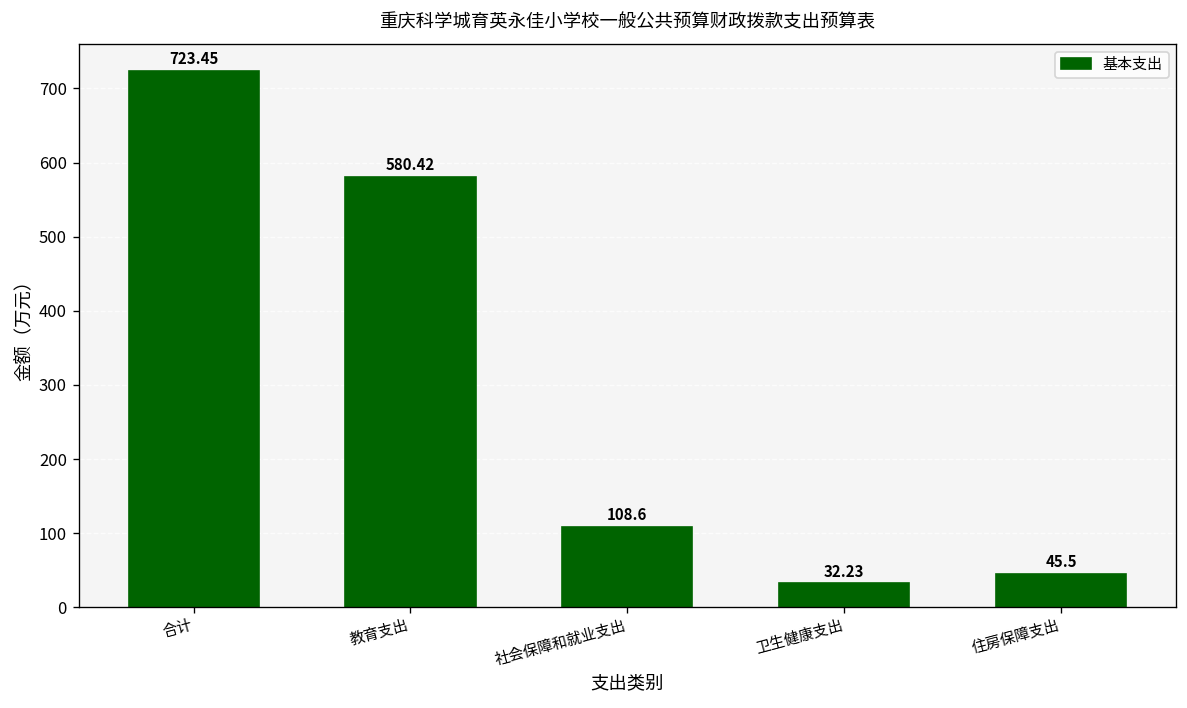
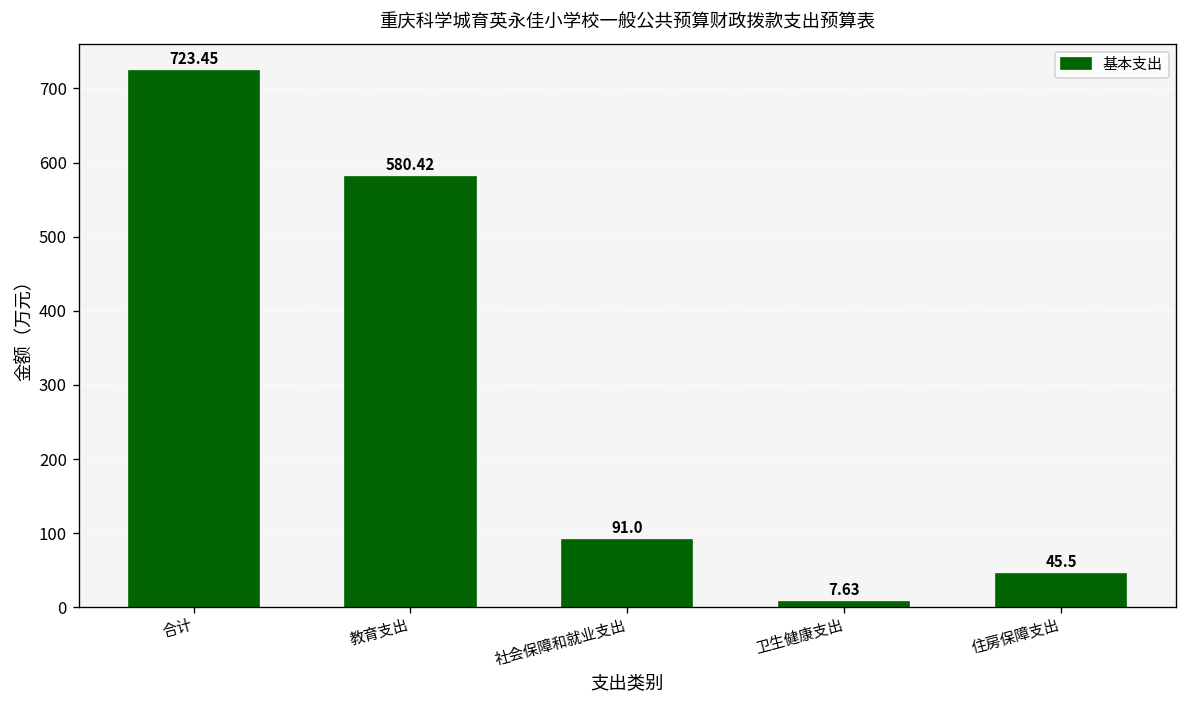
社会保障和就业支出: 108.6 -> 91.0
卫生健康支出: 32.23 -> 7.63
